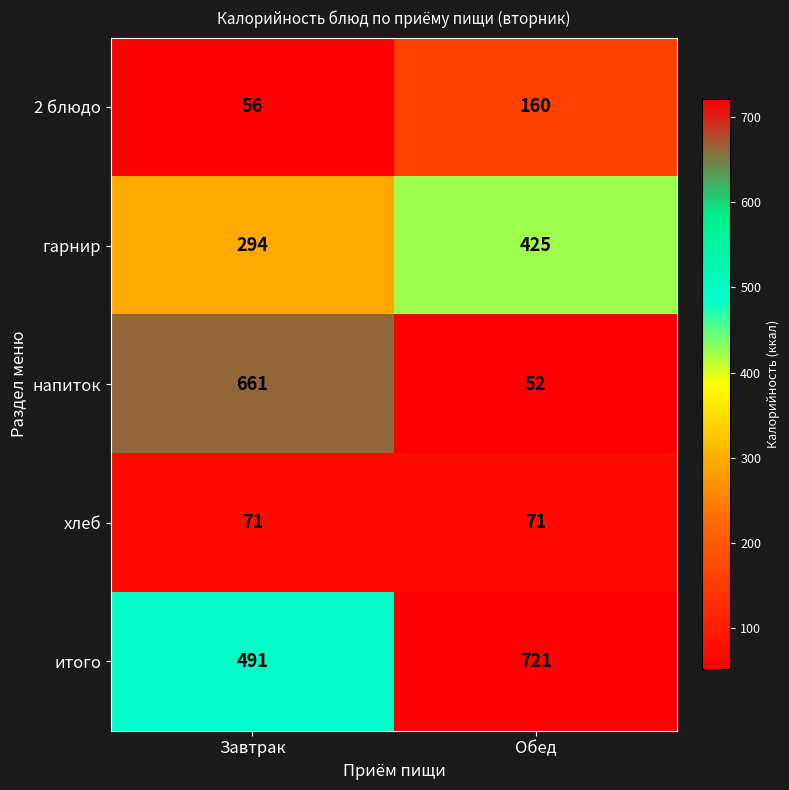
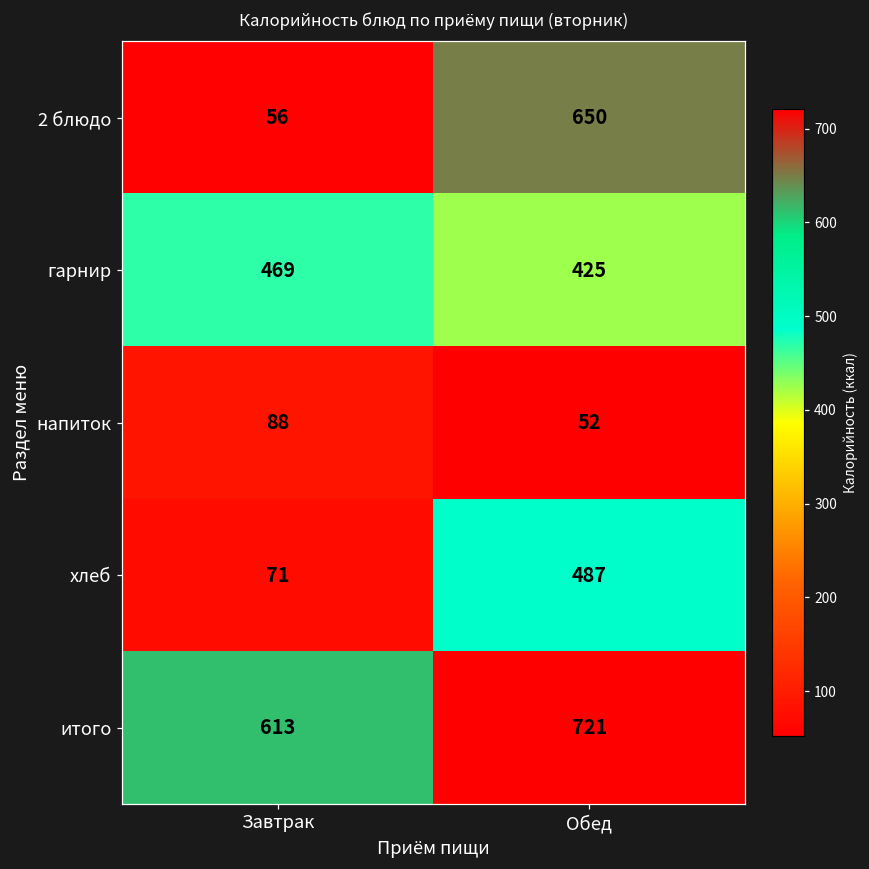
2 блюдо, Обед: 160 -> 650
гарнир, Завтрак: 294 -> 469
напиток, Завтрак: 661 -> 88
хлеб, Обед: 71 -> 487
итого, Завтрак: 491 -> 613
